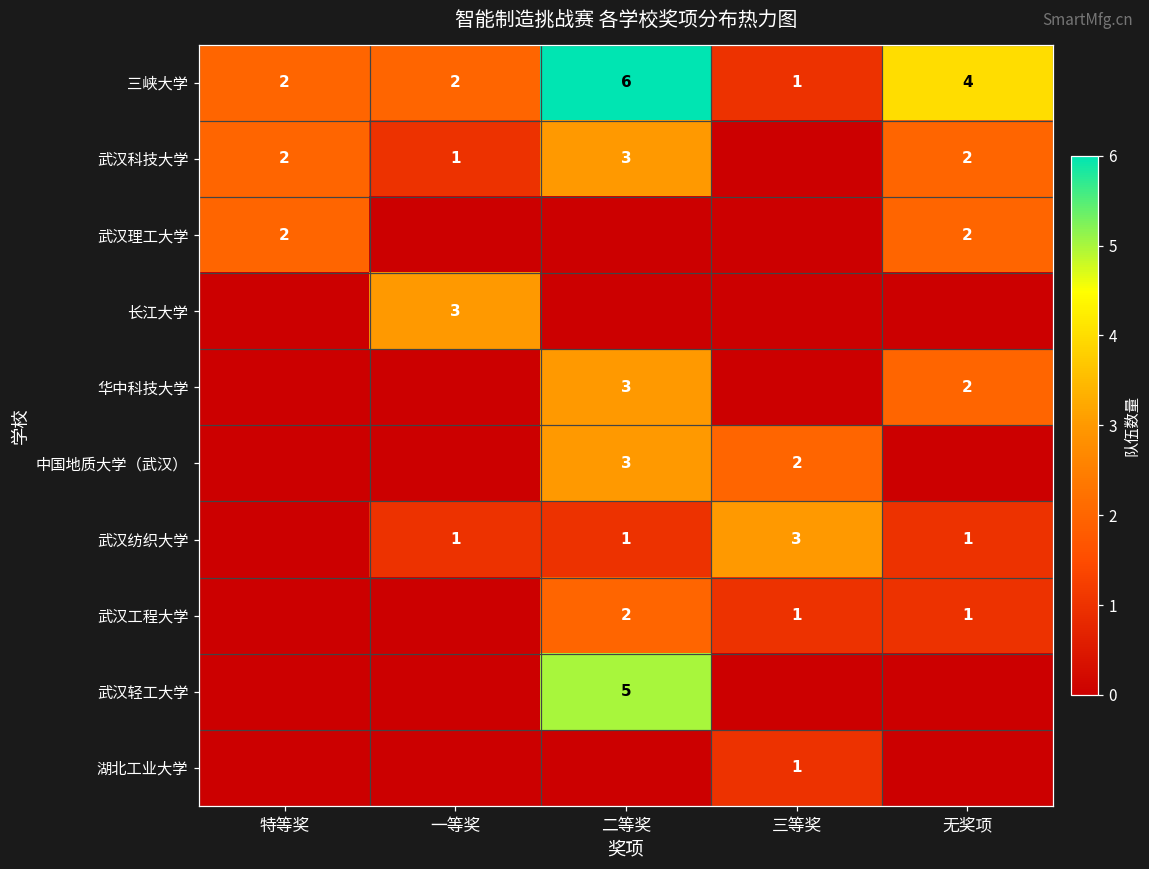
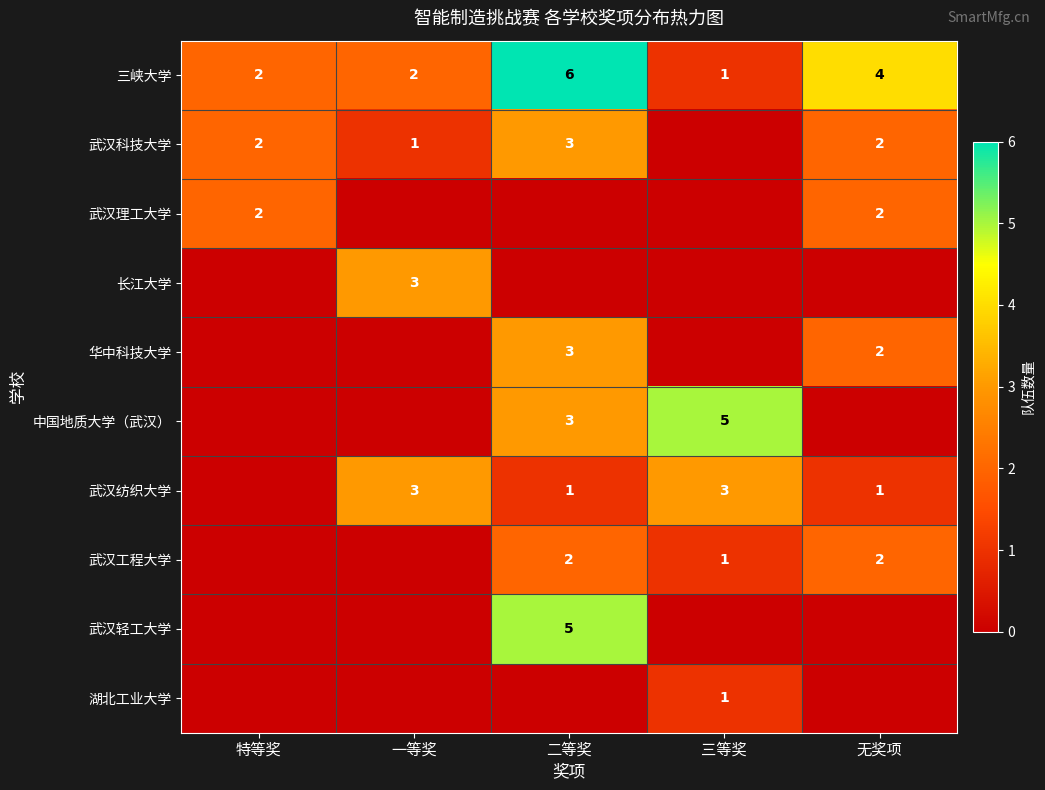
中国地质大学（武汉）, 三等奖: 2 -> 5
武汉纺织大学, 一等奖: 1 -> 3
武汉工程大学, 无奖项: 1 -> 2
